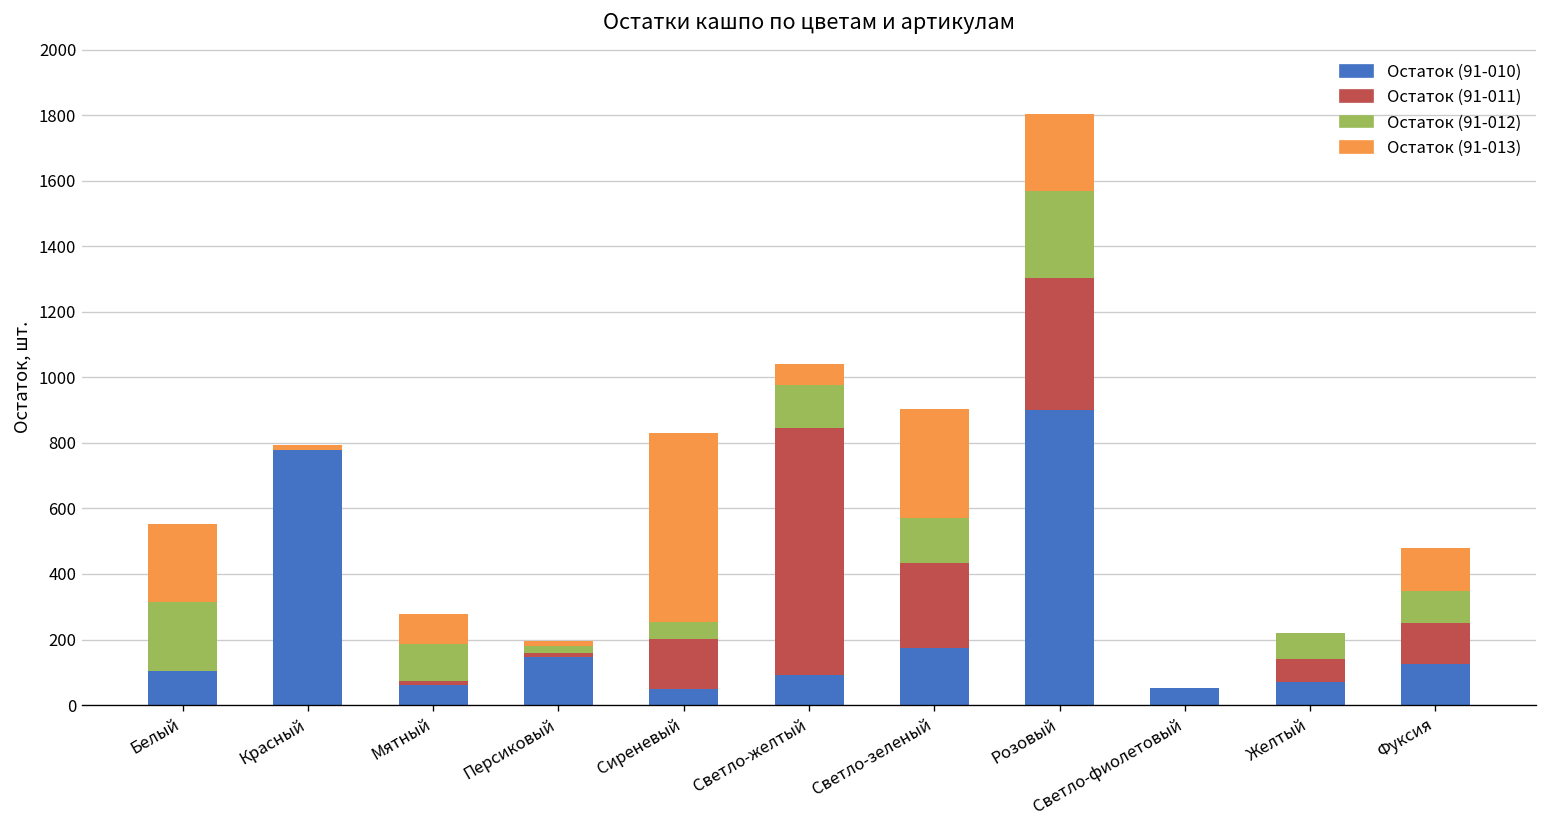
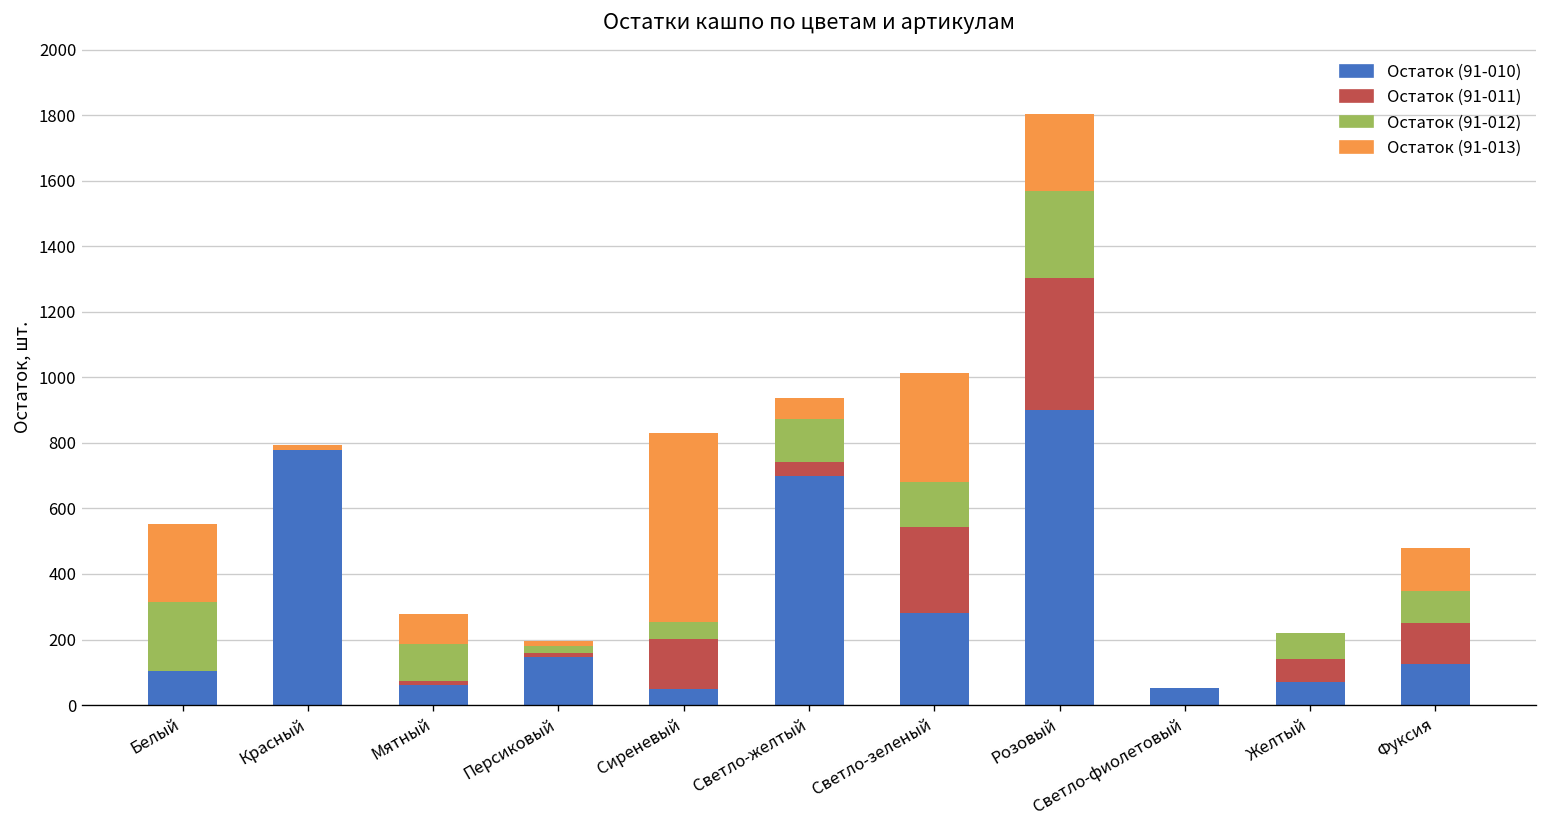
Остаток (91-010), Светло-желтый: 90 -> 700
Остаток (91-011), Светло-желтый: 760 -> 40
Остаток (91-010), Светло-зеленый: 170 -> 280
